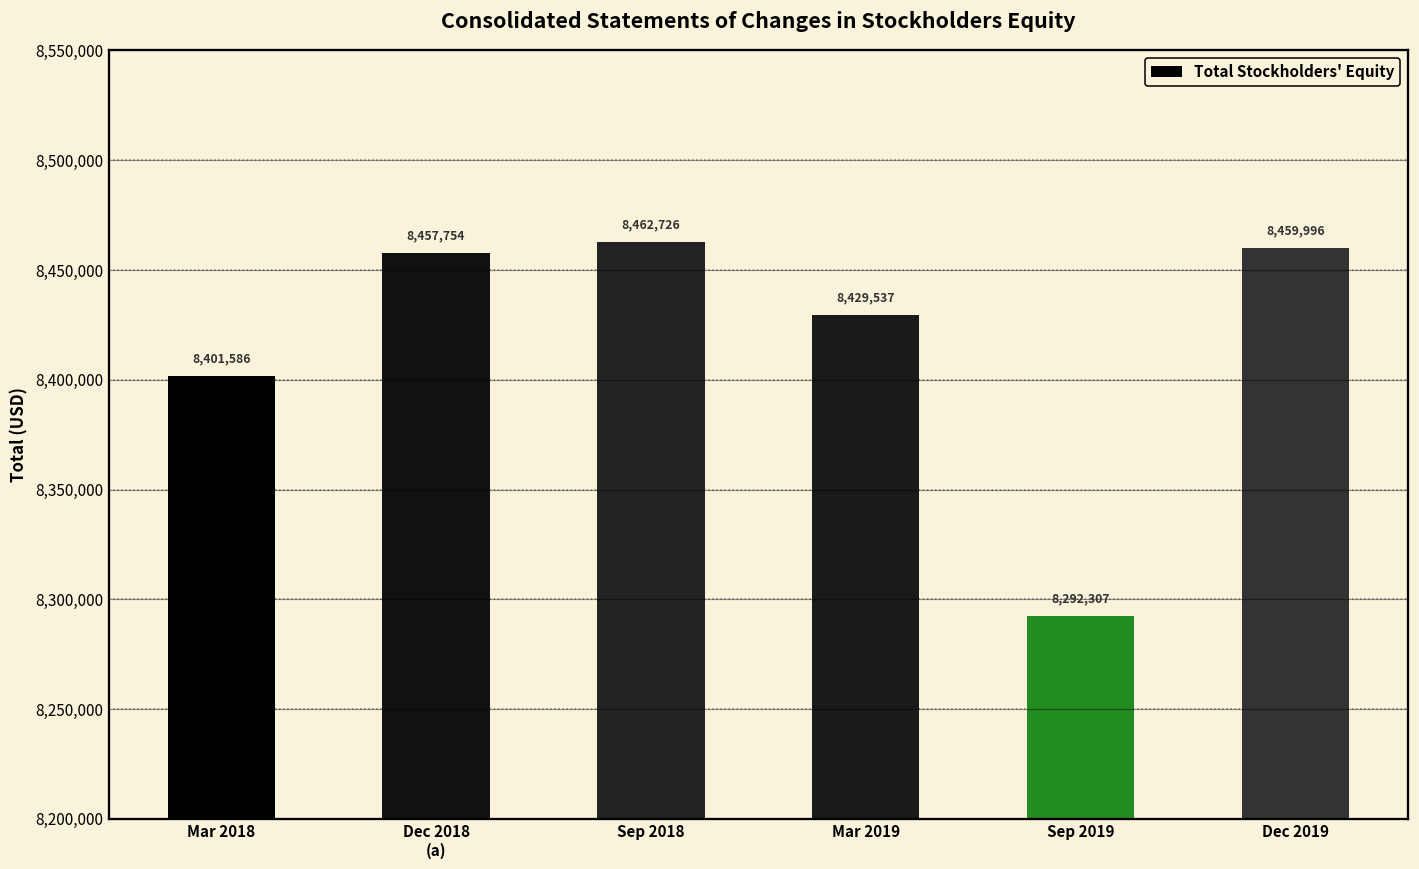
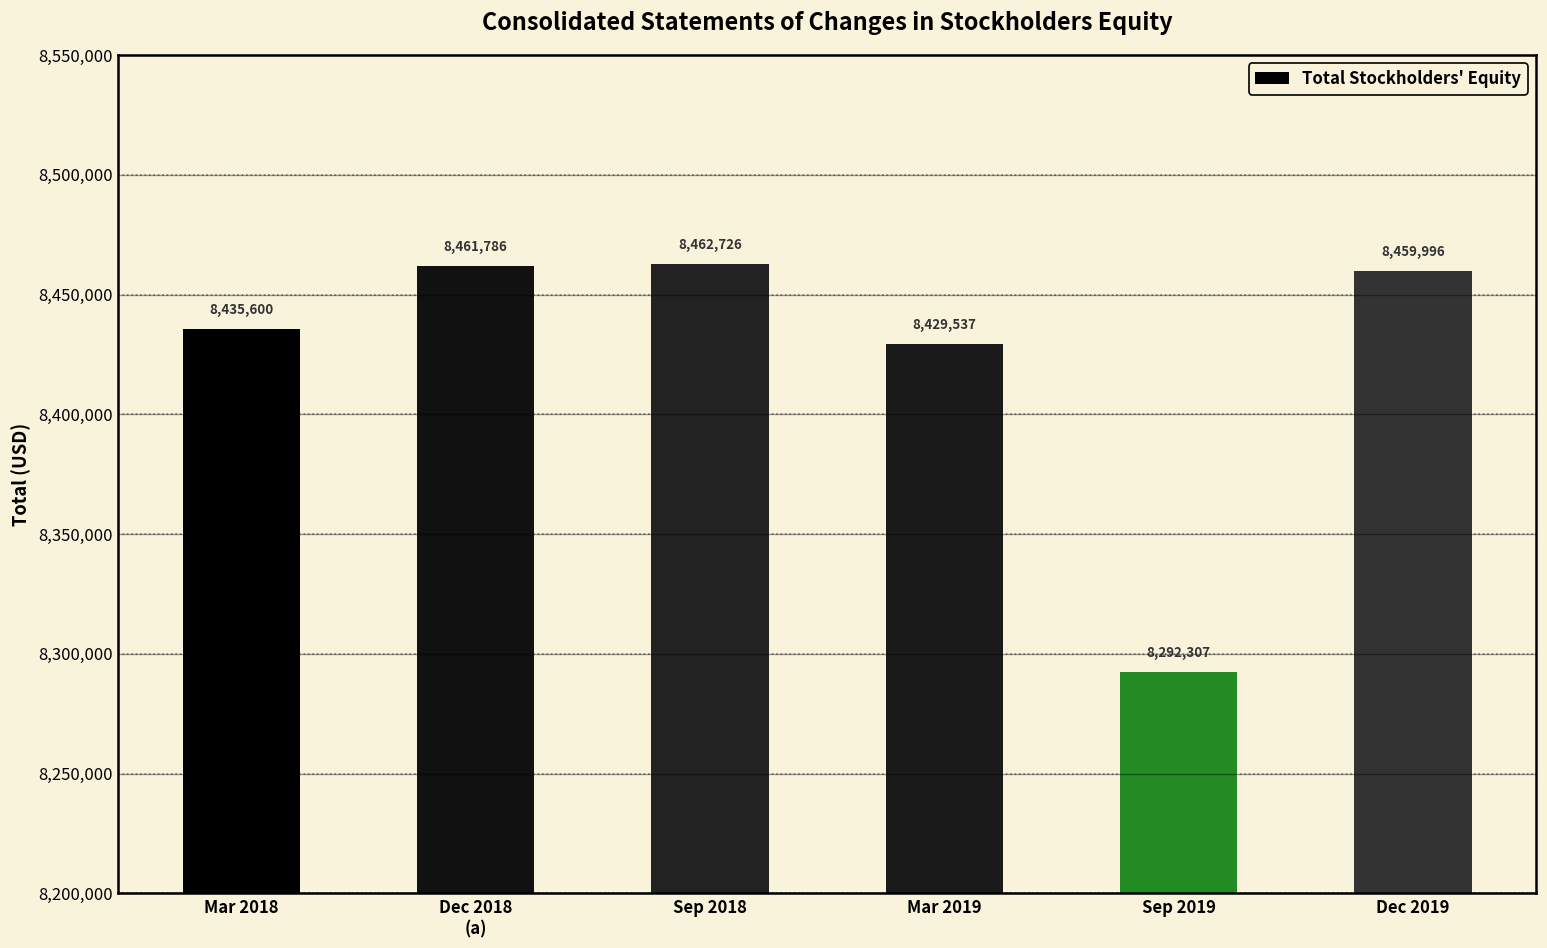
Mar 2018: 8,401,586 -> 8,435,600
Dec 2018 (a): 8,457,754 -> 8,461,786
